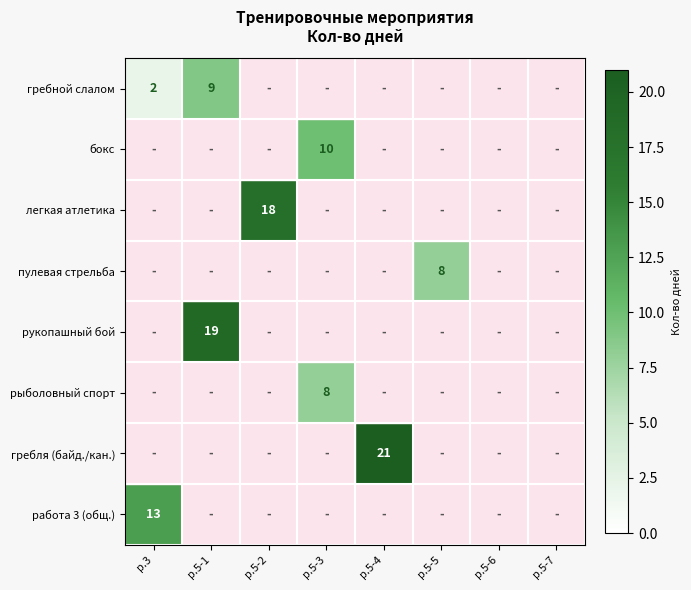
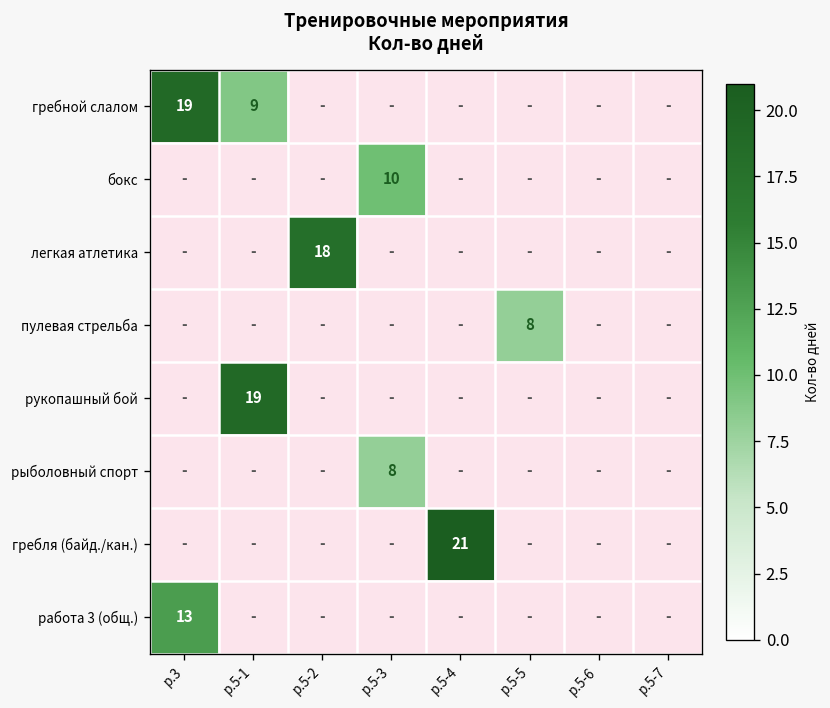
гребной слалом, р.3: 2 -> 19
